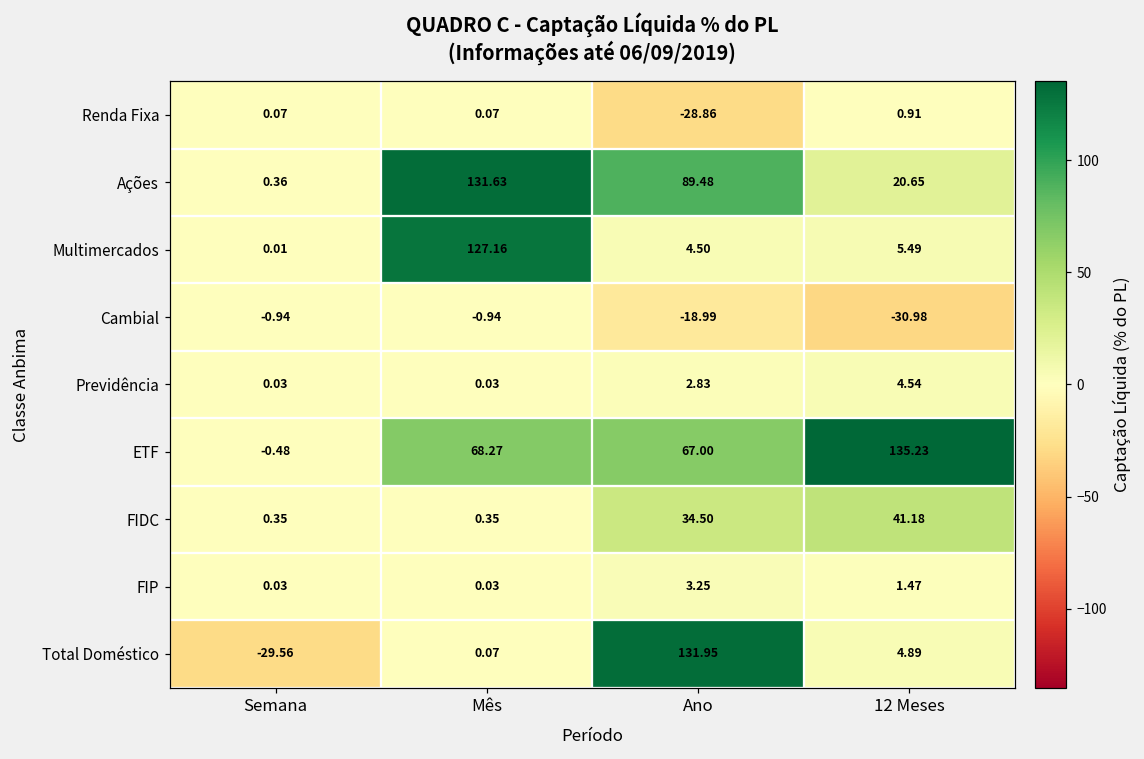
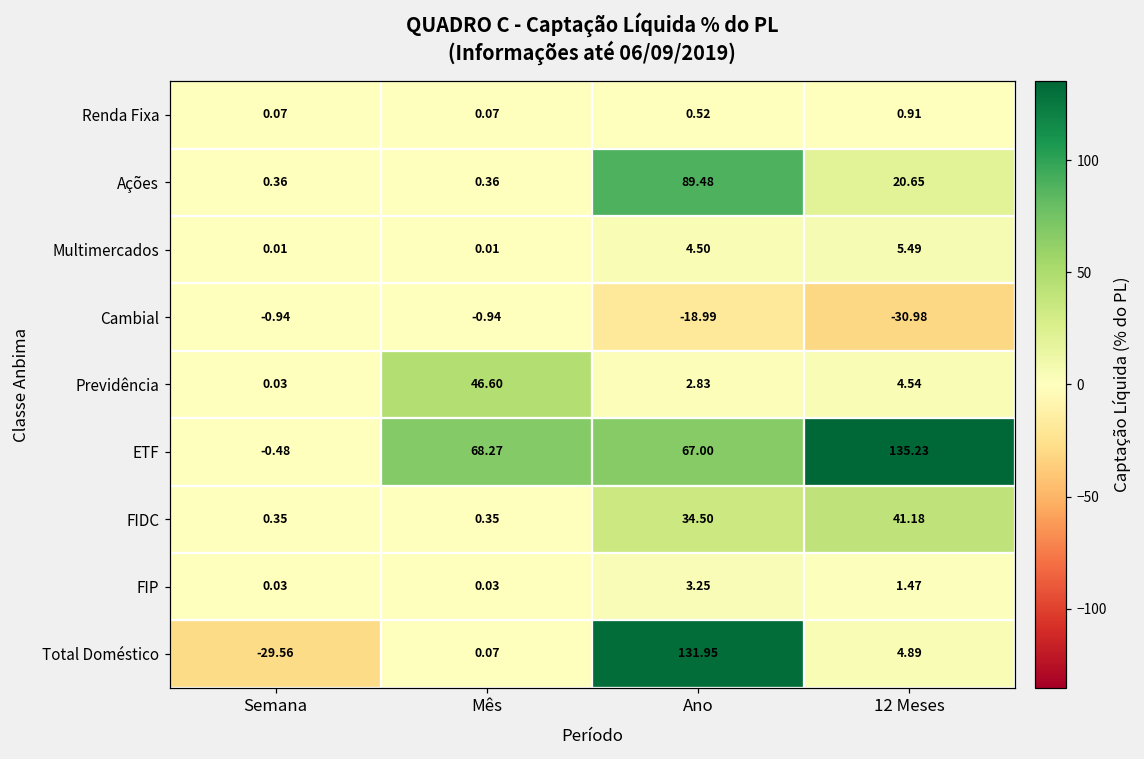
Renda Fixa, Ano: -28.86 -> 0.52
Ações, Mês: 131.63 -> 0.36
Multimercados, Mês: 127.16 -> 0.01
Previdência, Mês: 0.03 -> 46.60
